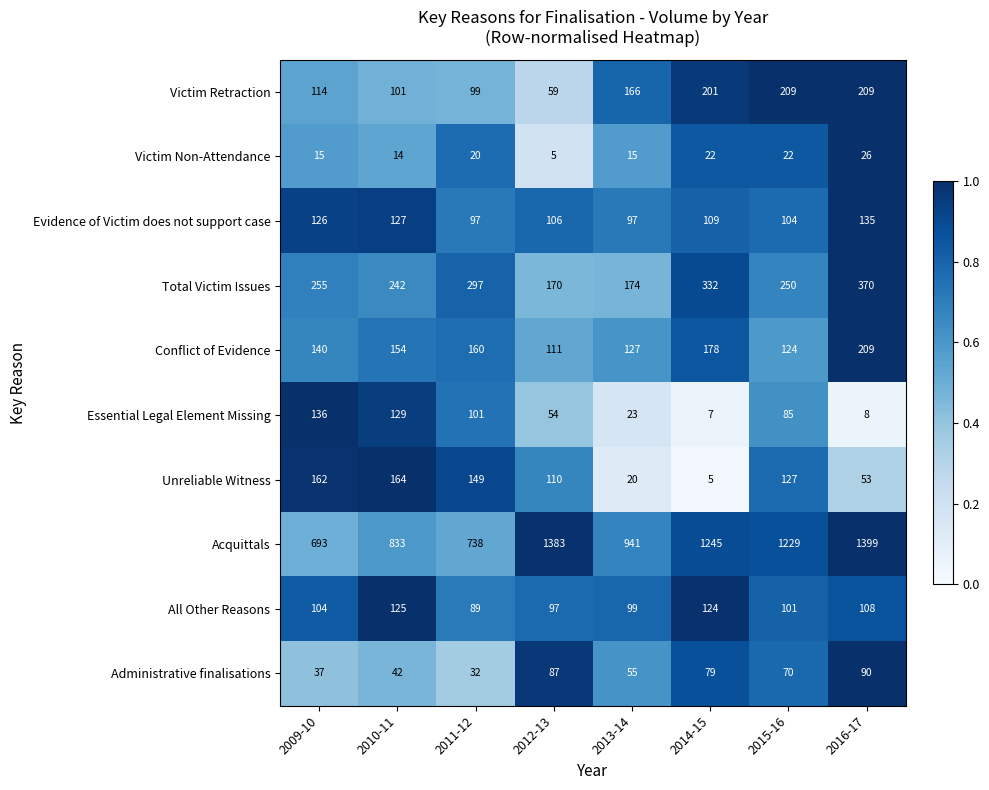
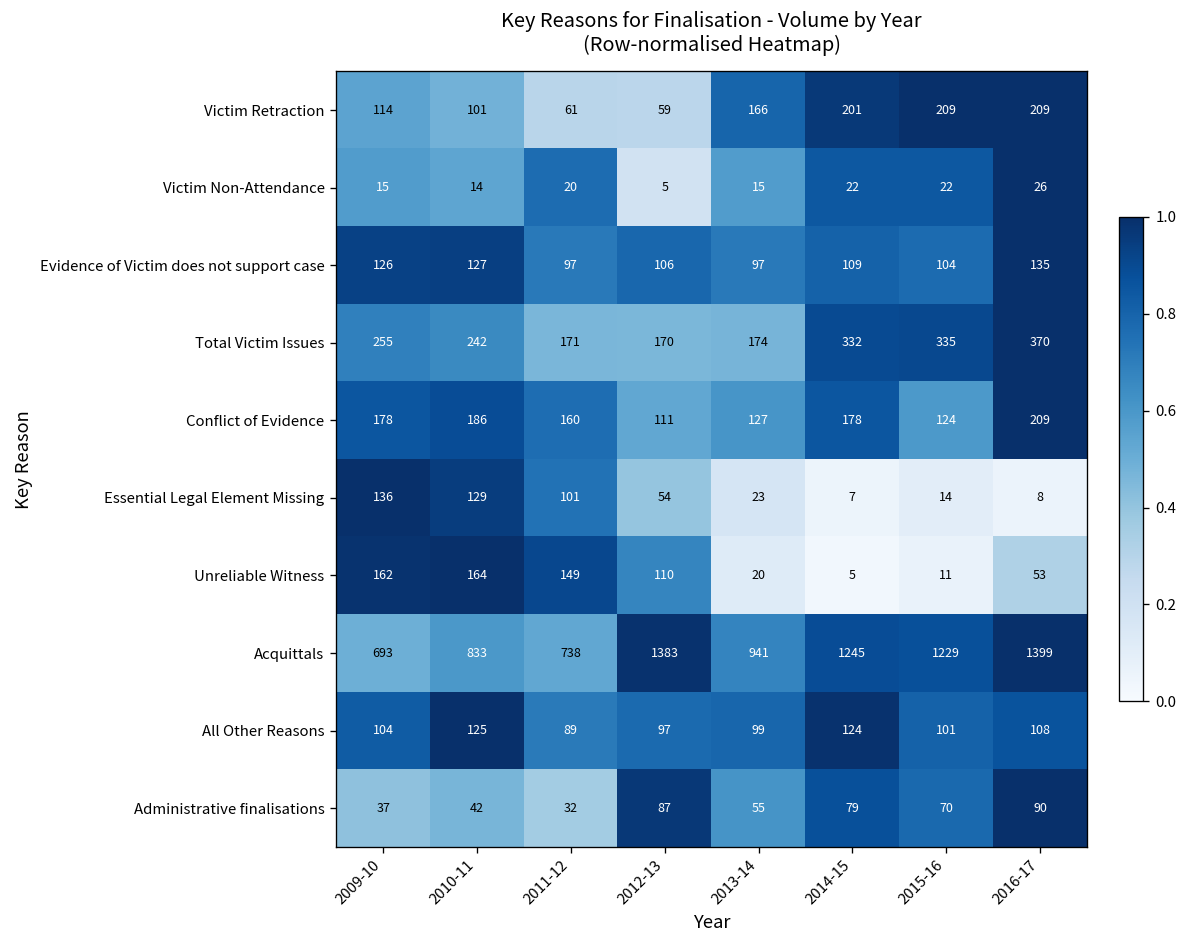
Victim Retraction, 2011-12: 99 -> 61
Total Victim Issues, 2011-12: 297 -> 171
Total Victim Issues, 2015-16: 250 -> 335
Conflict of Evidence, 2009-10: 140 -> 178
Conflict of Evidence, 2010-11: 154 -> 186
Essential Legal Element Missing, 2015-16: 85 -> 14
Unreliable Witness, 2015-16: 127 -> 11
